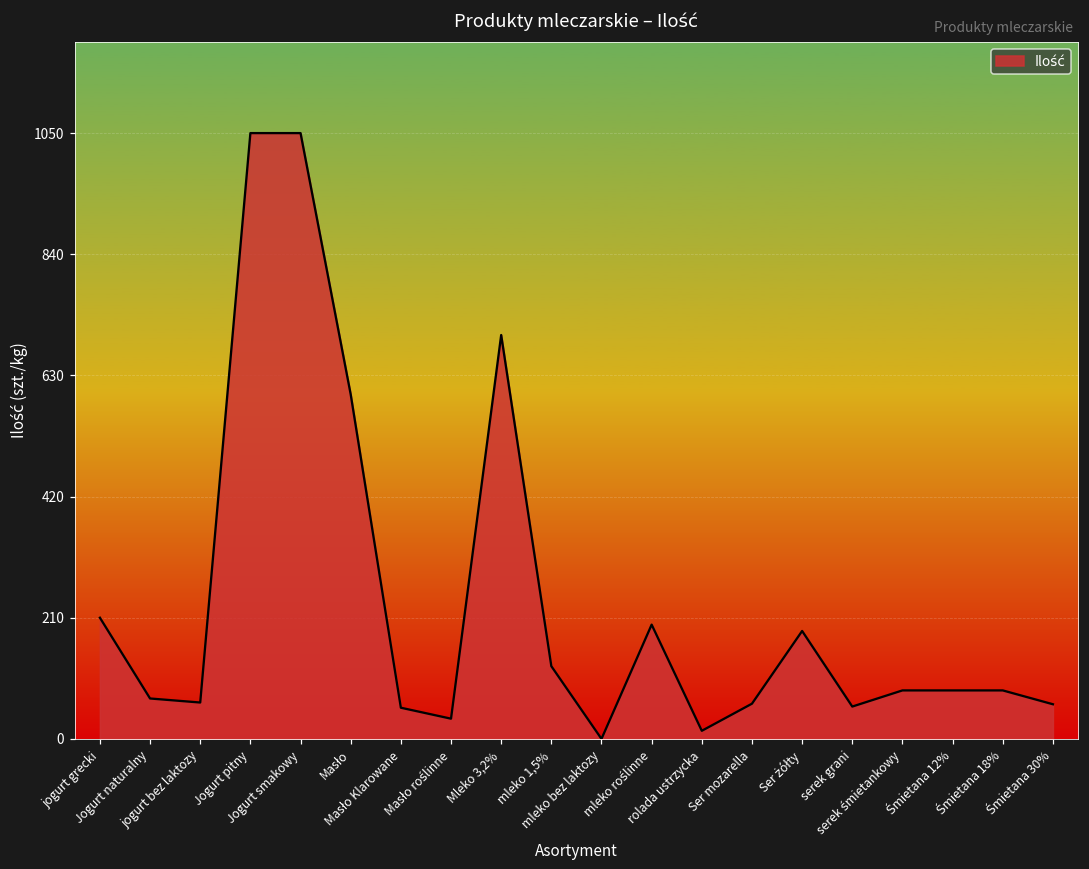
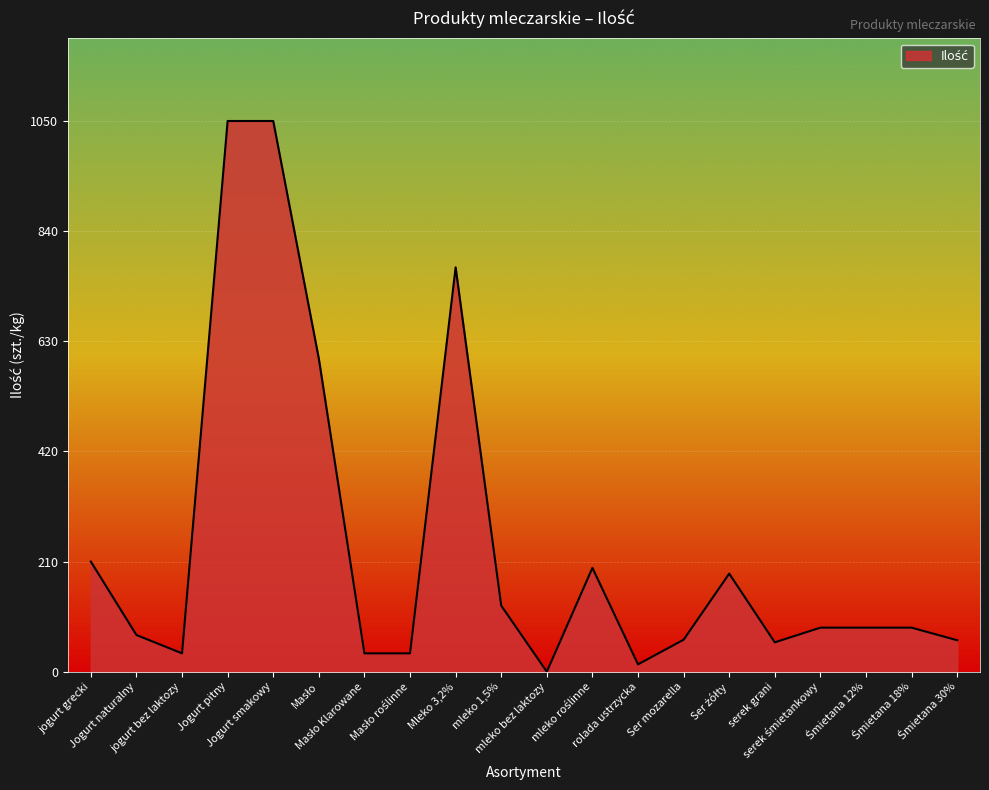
jogurt bez laktozy: 60 -> 40
Masło Klarowane: 50 -> 40
Mleko 3,2%: 700 -> 770
